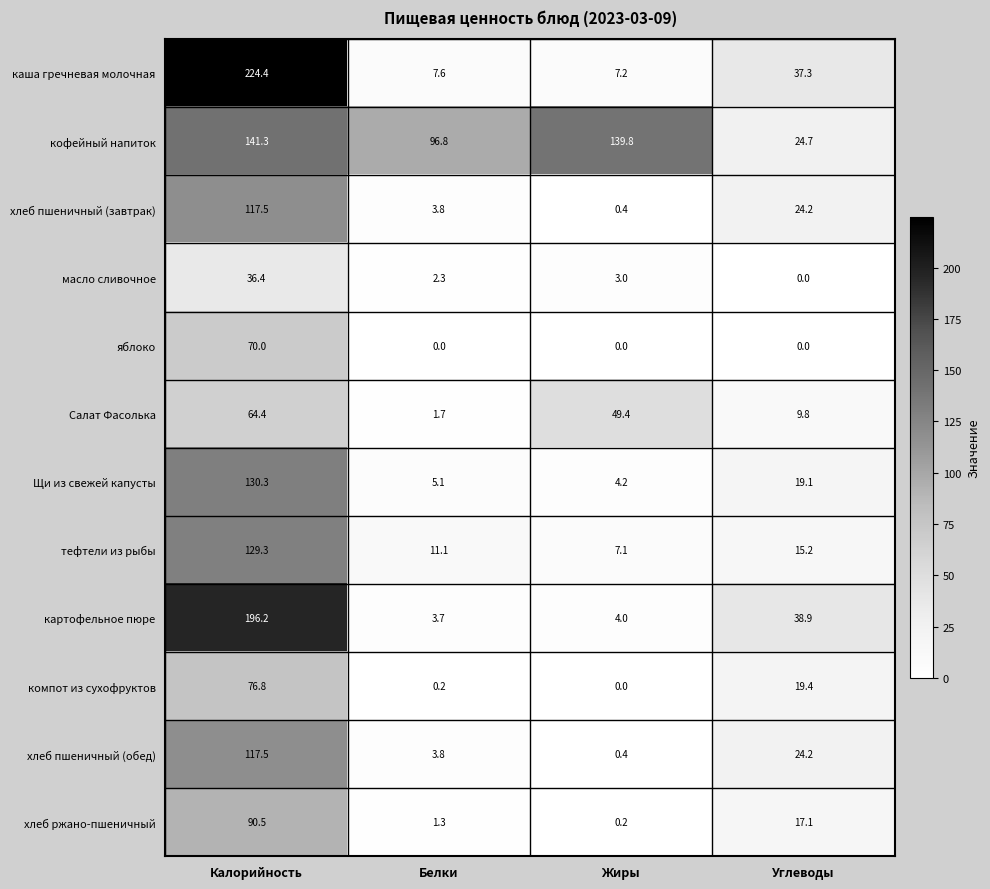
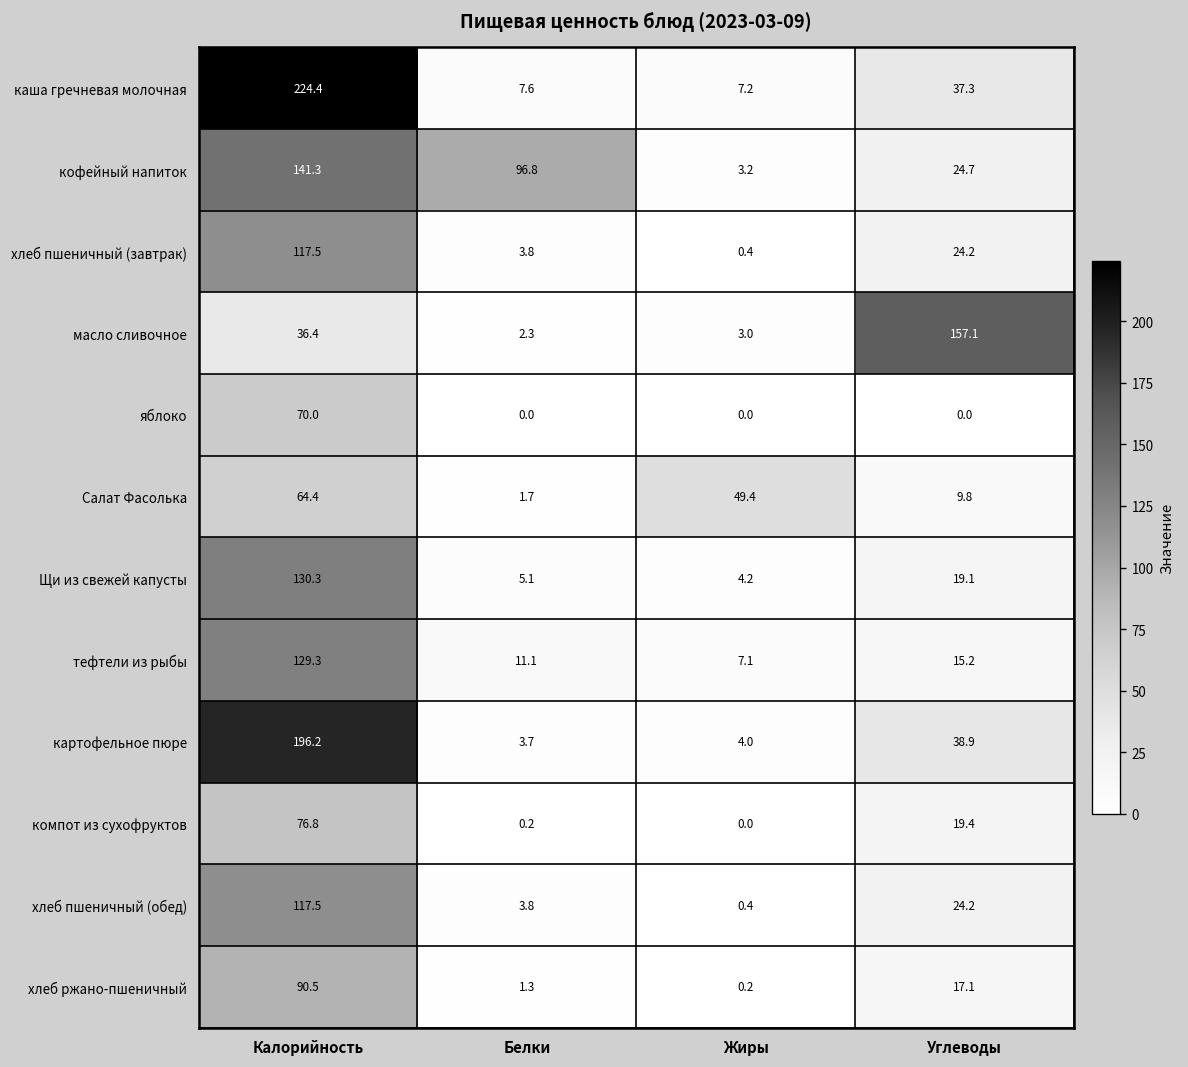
кофейный напиток, Жиры: 139.8 -> 3.2
масло сливочное, Углеводы: 0.0 -> 157.1
